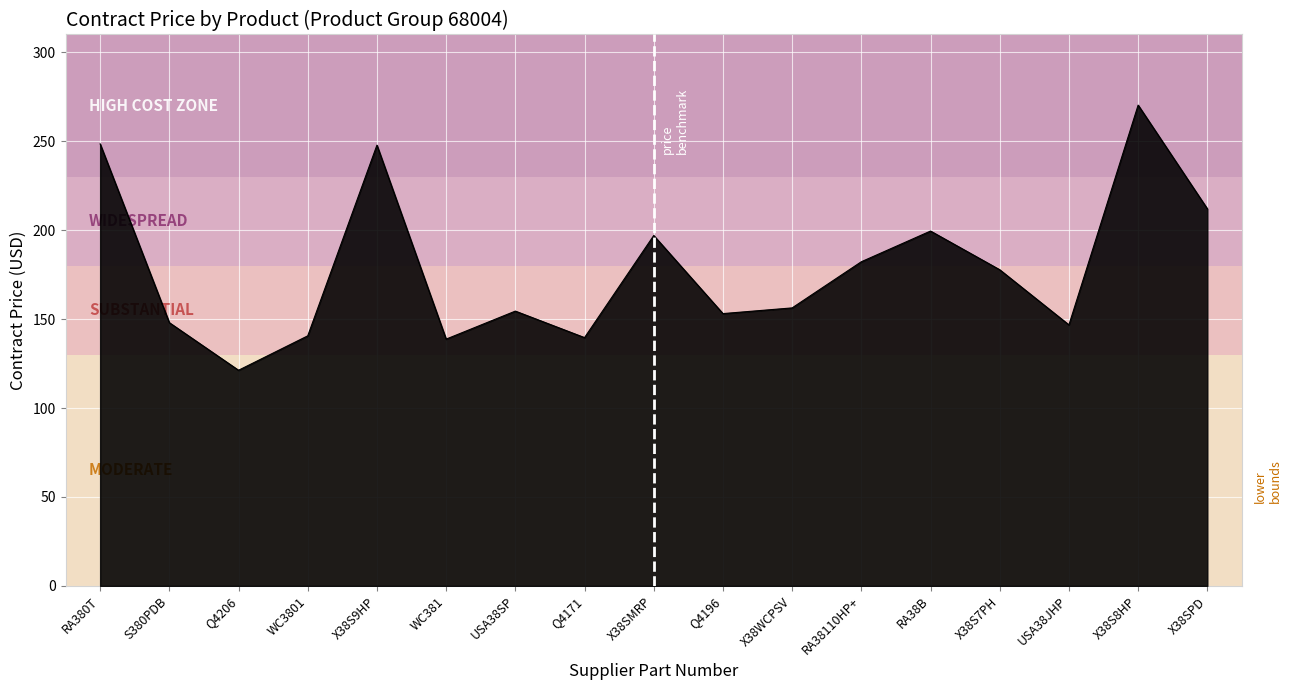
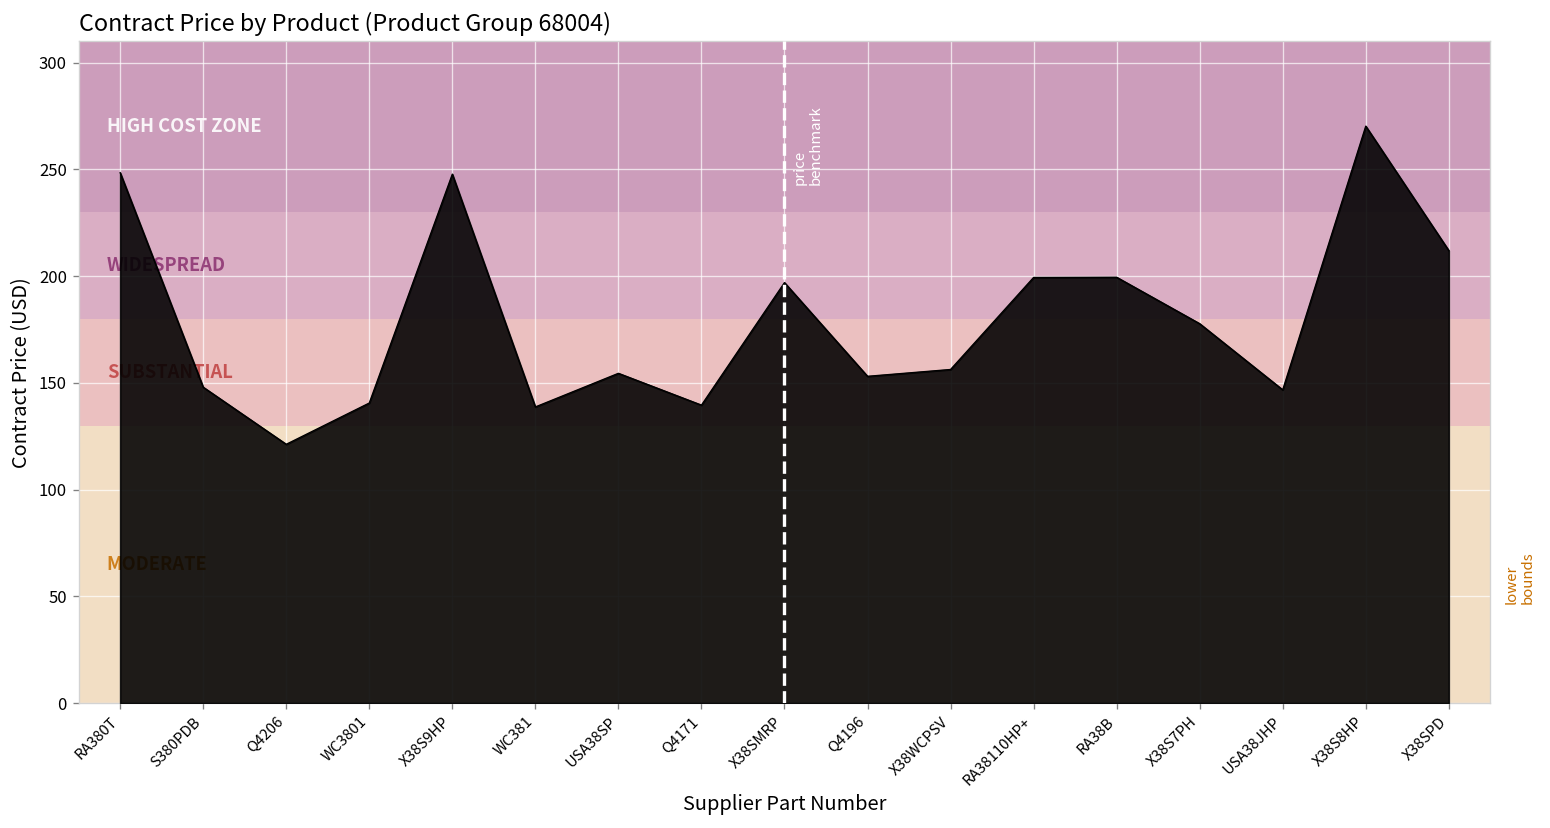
RA38110HP+: 182 -> 199
